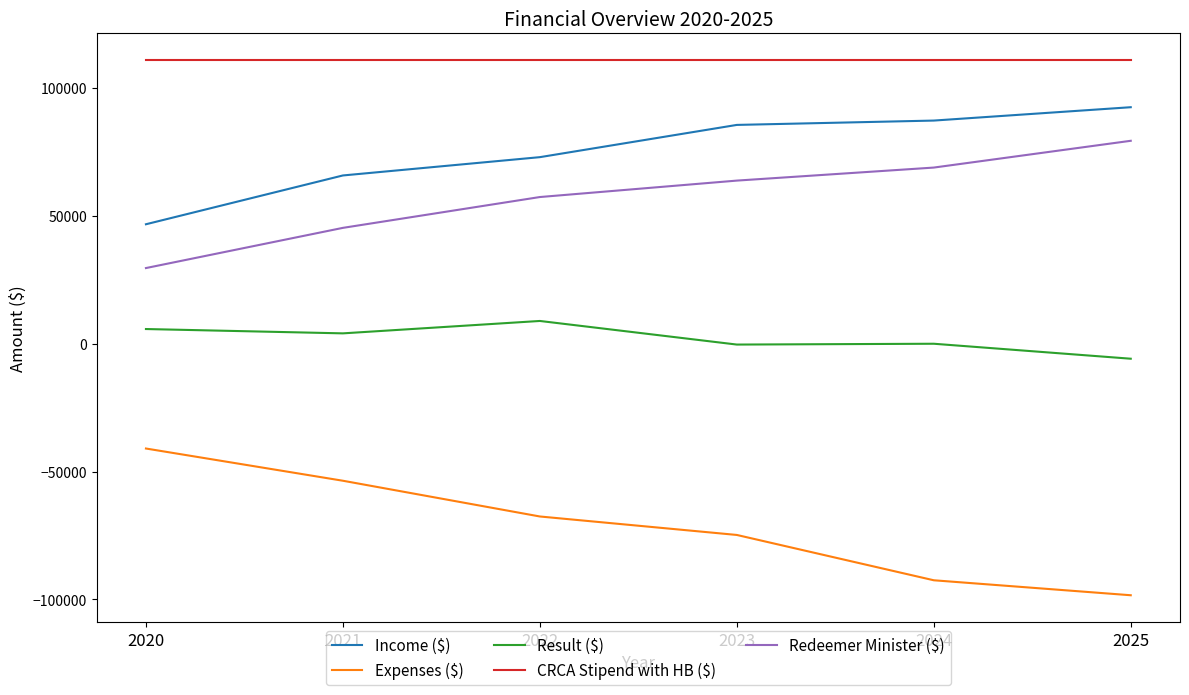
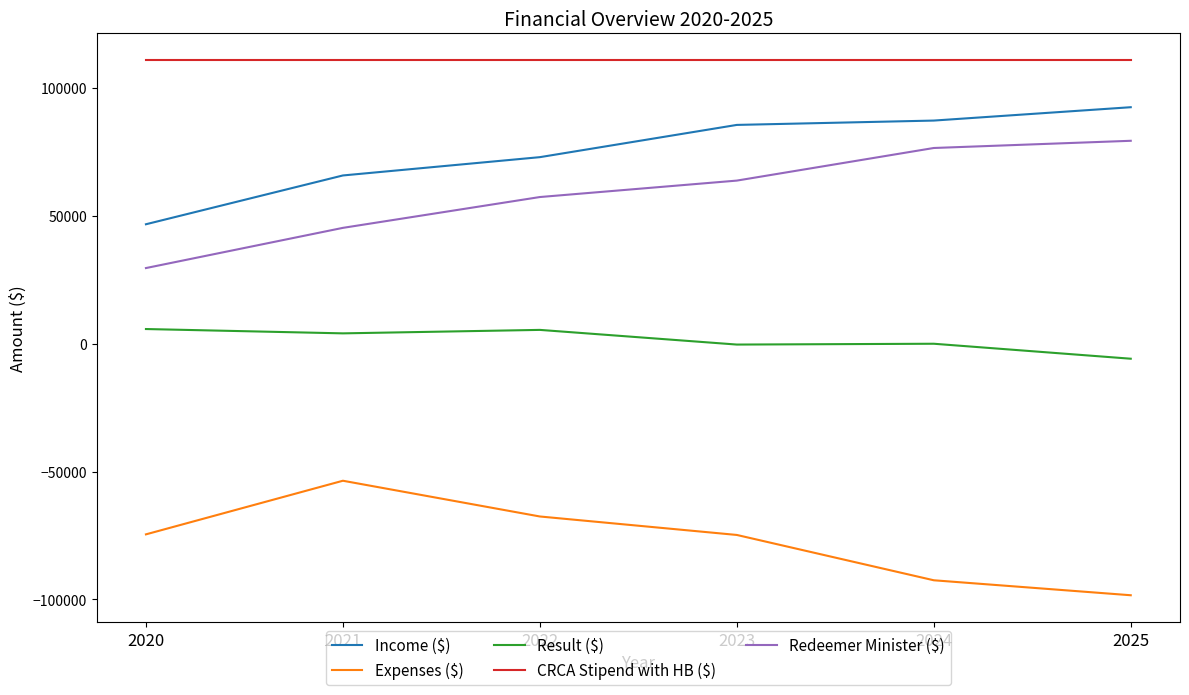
Expenses ($), 2020: -41000 -> -75000
Result ($), 2022: 9000 -> 5000
Redeemer Minister ($), 2024: 69000 -> 77000
